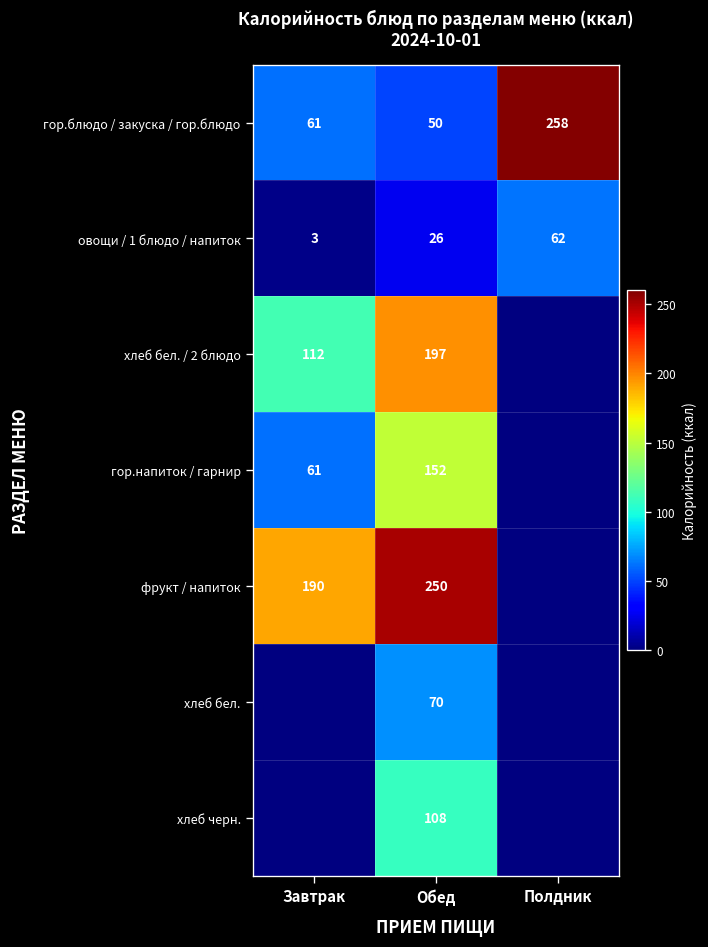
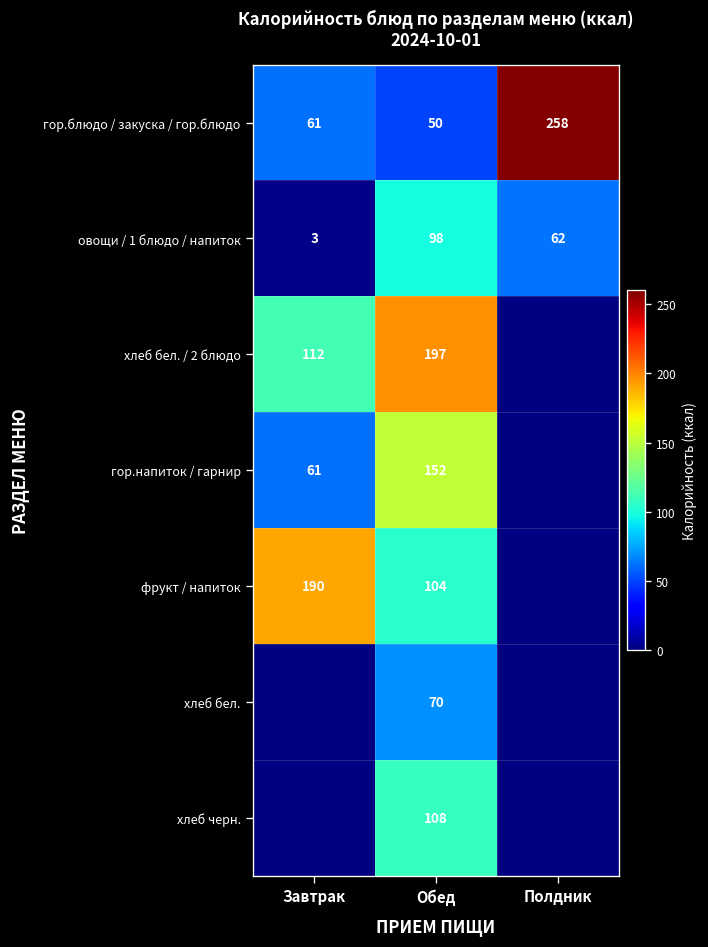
овощи / 1 блюдо / напиток, Обед: 26 -> 98
фрукт / напиток, Обед: 250 -> 104
